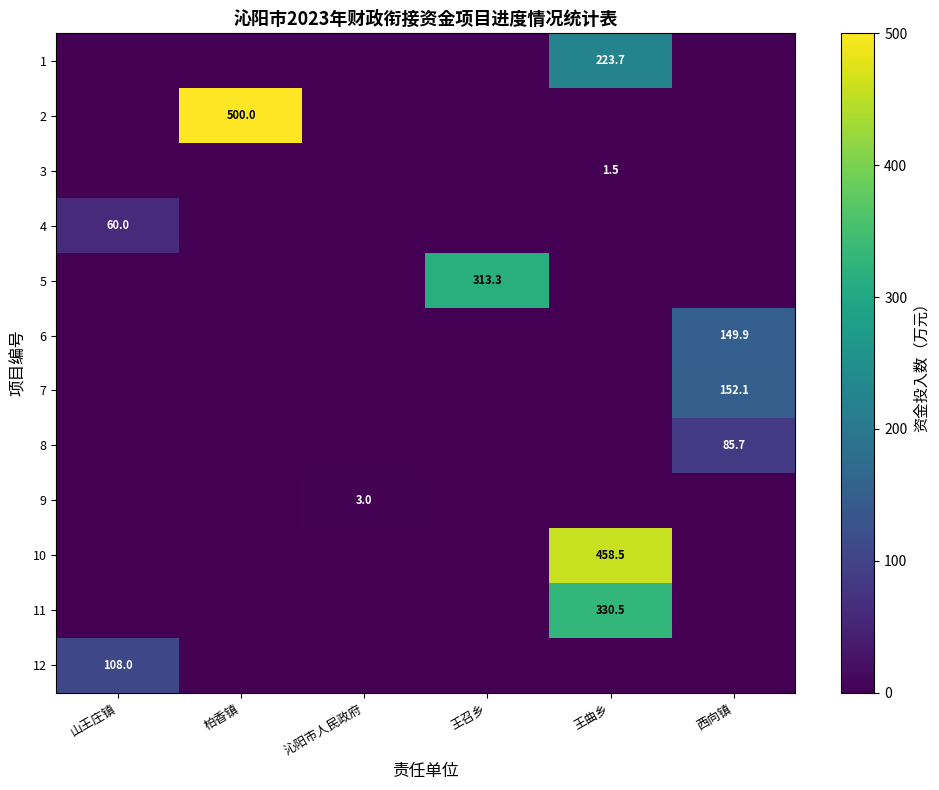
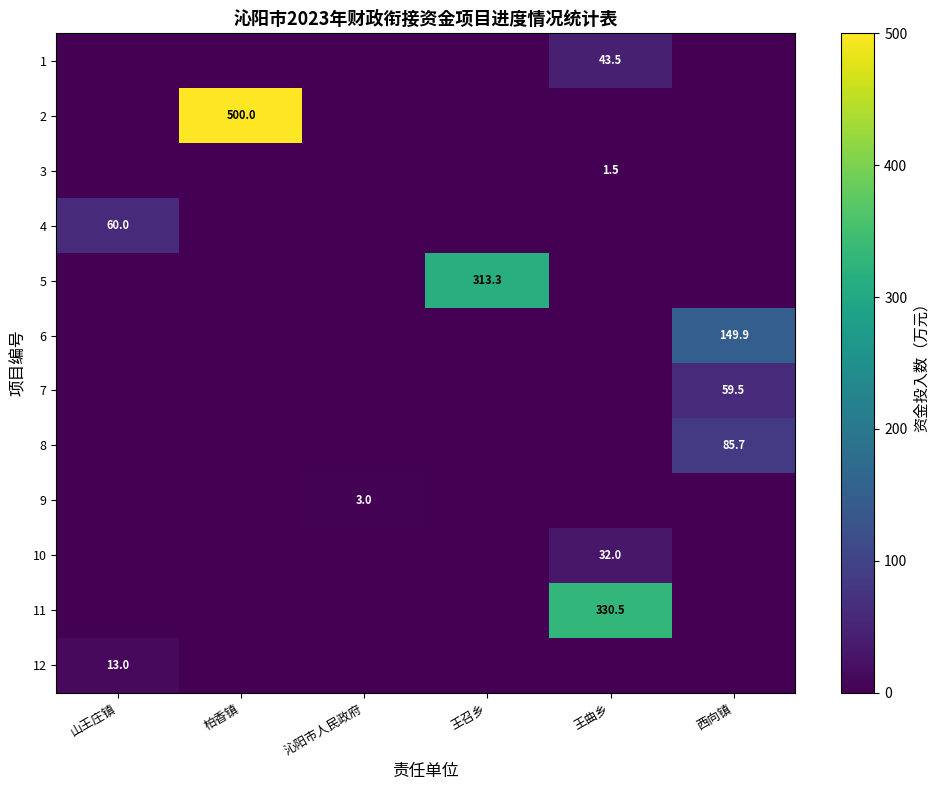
1, 王曲乡: 223.7 -> 43.5
7, 西向镇: 152.1 -> 59.5
10, 王曲乡: 458.5 -> 32.0
12, 山王庄镇: 108.0 -> 13.0
